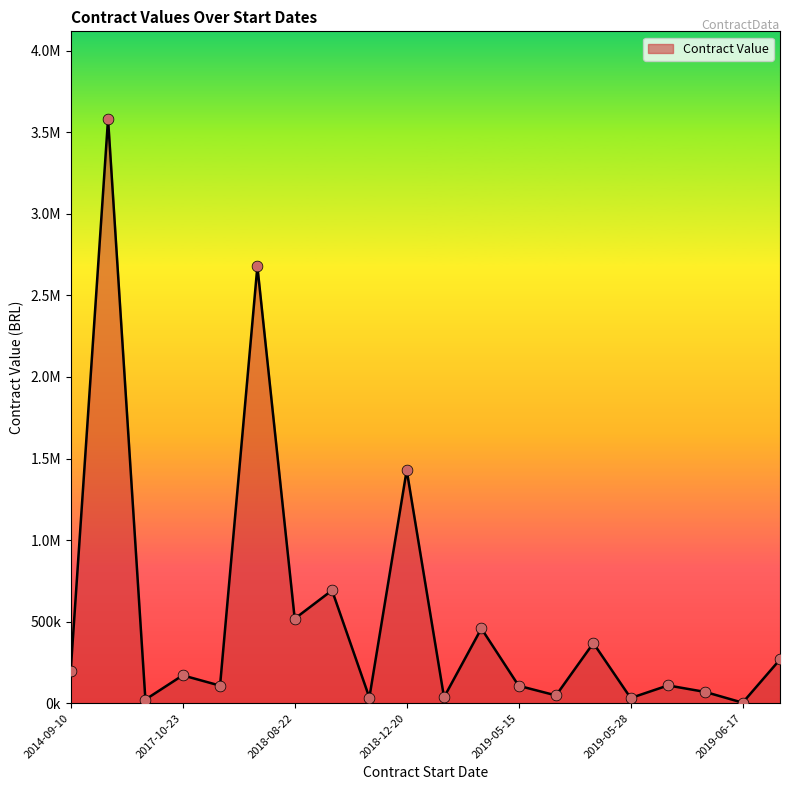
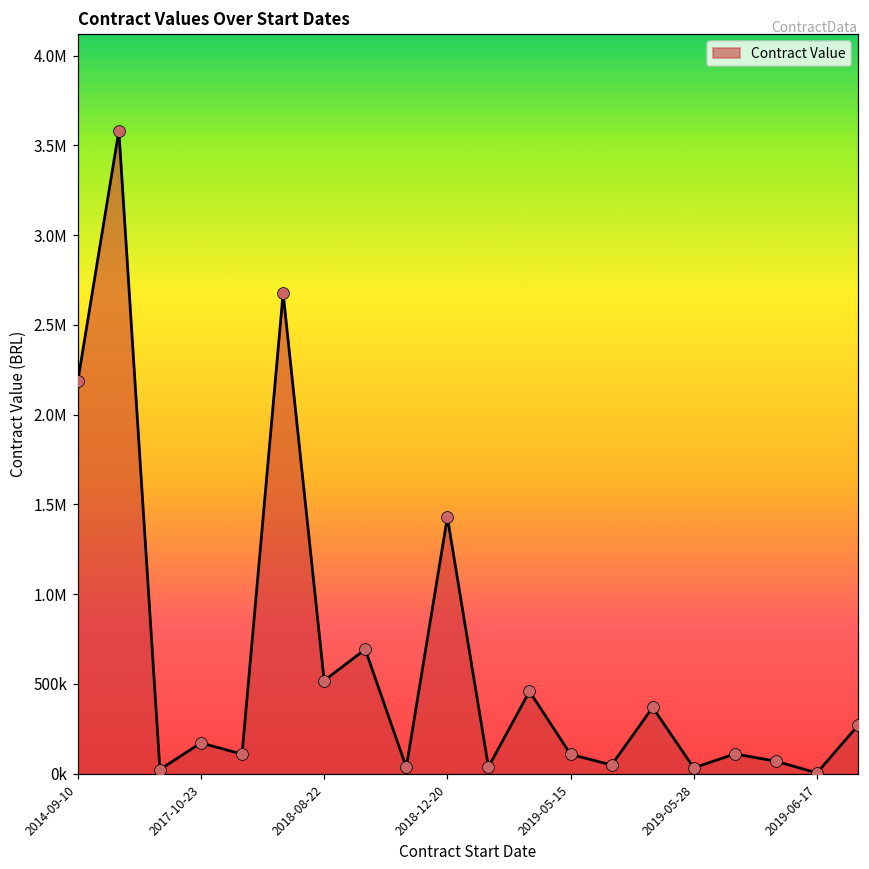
2014-09-10: 200000 -> 2190000
